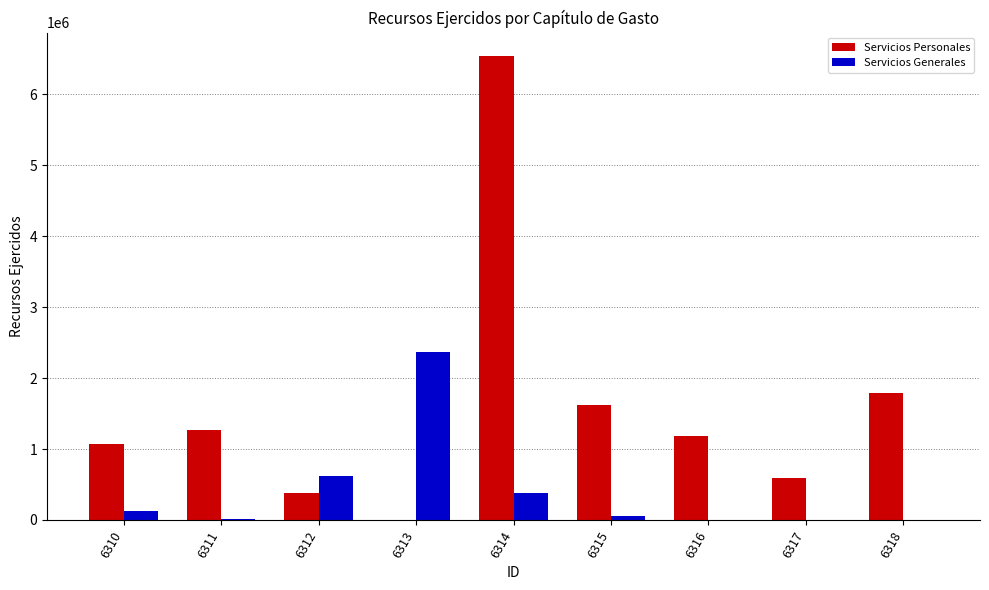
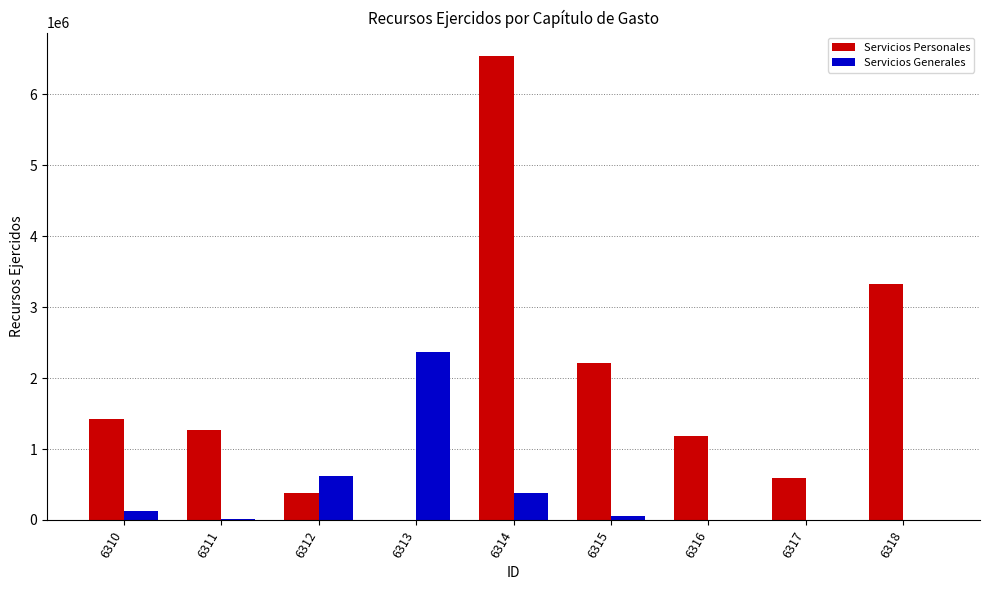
Servicios Personales, 6310: 1100000 -> 1400000
Servicios Personales, 6315: 1600000 -> 2200000
Servicios Personales, 6318: 1800000 -> 3300000
